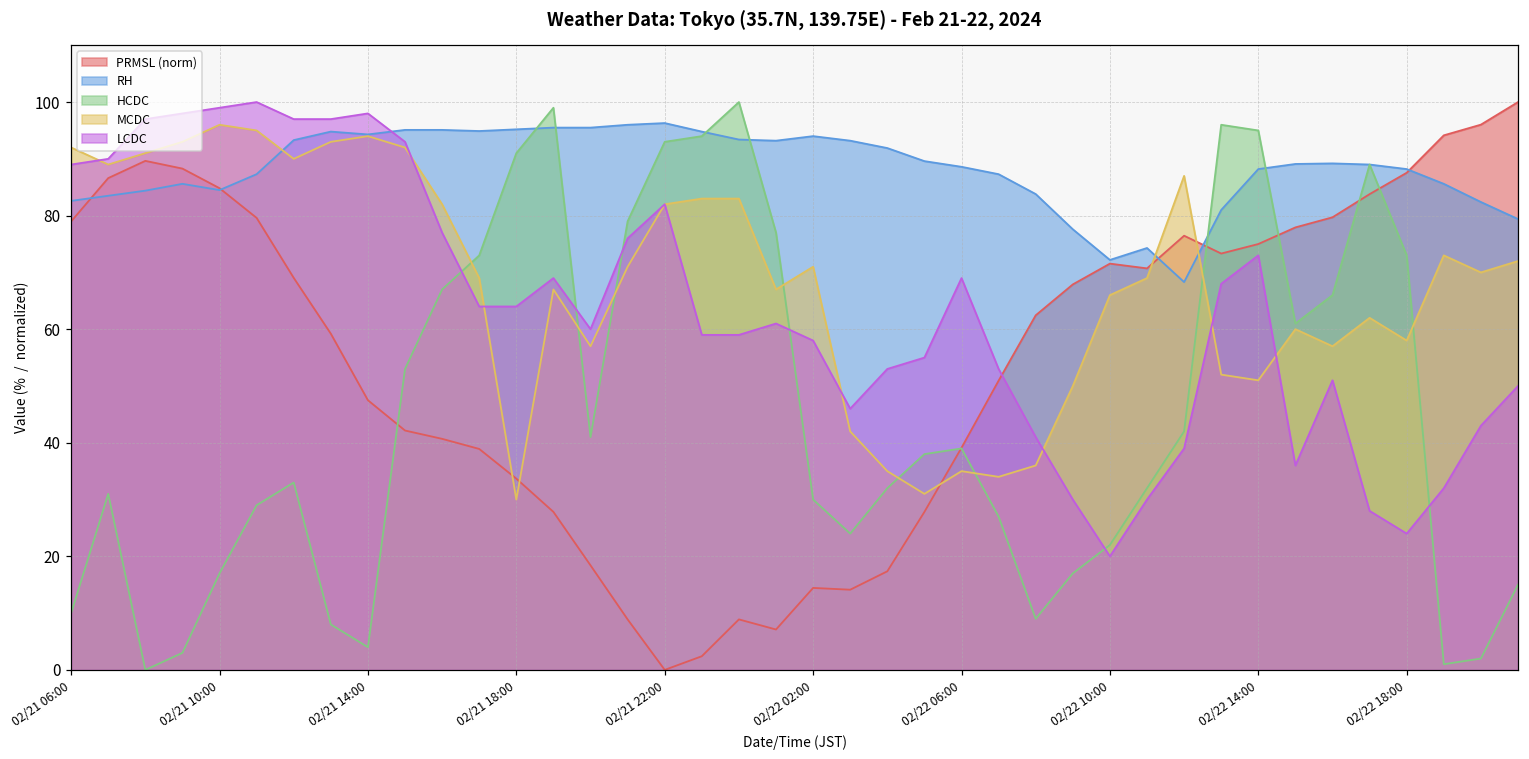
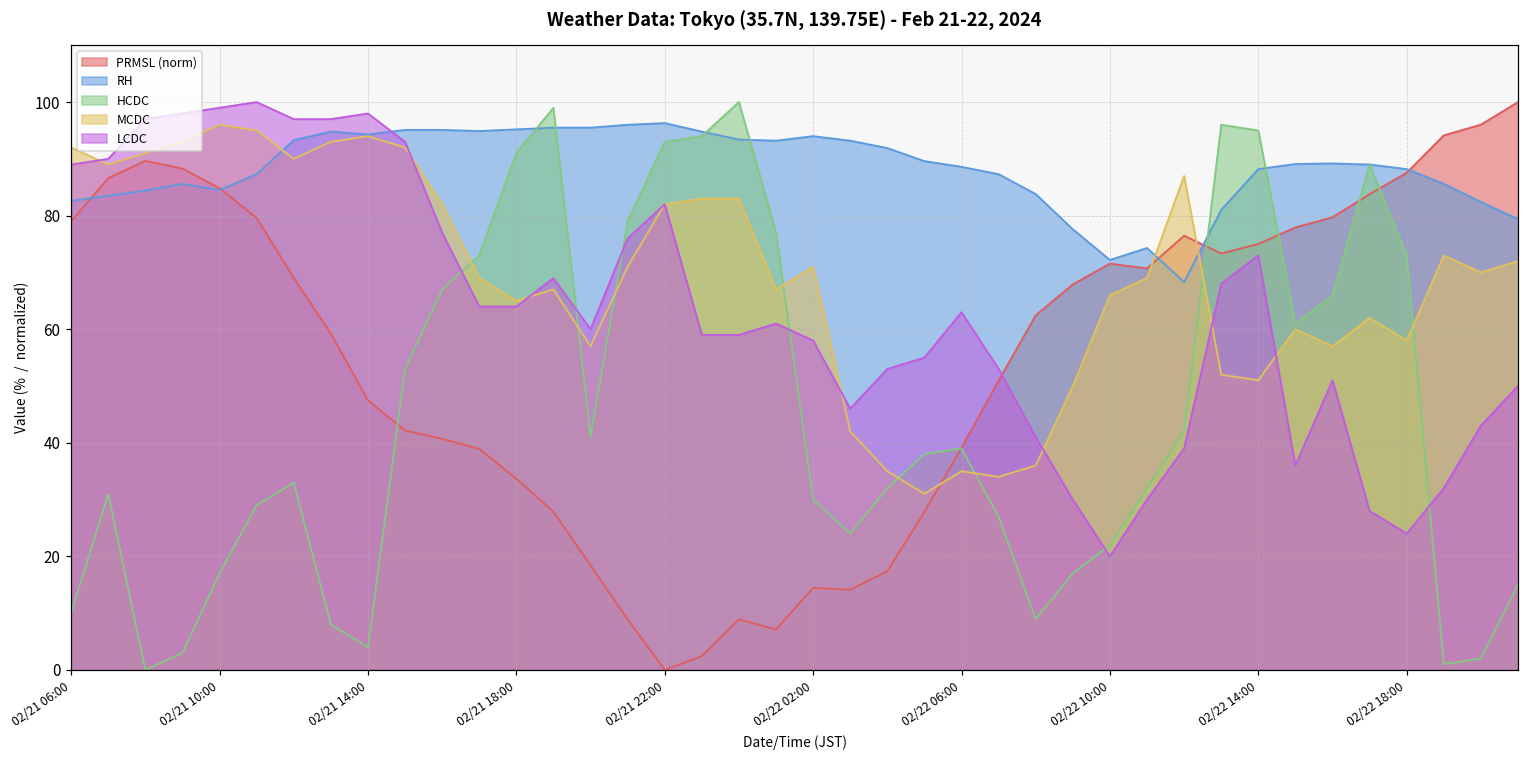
MCDC, 02/21 18:00: 30 -> 65
LCDC, 02/22 06:00: 69 -> 63
